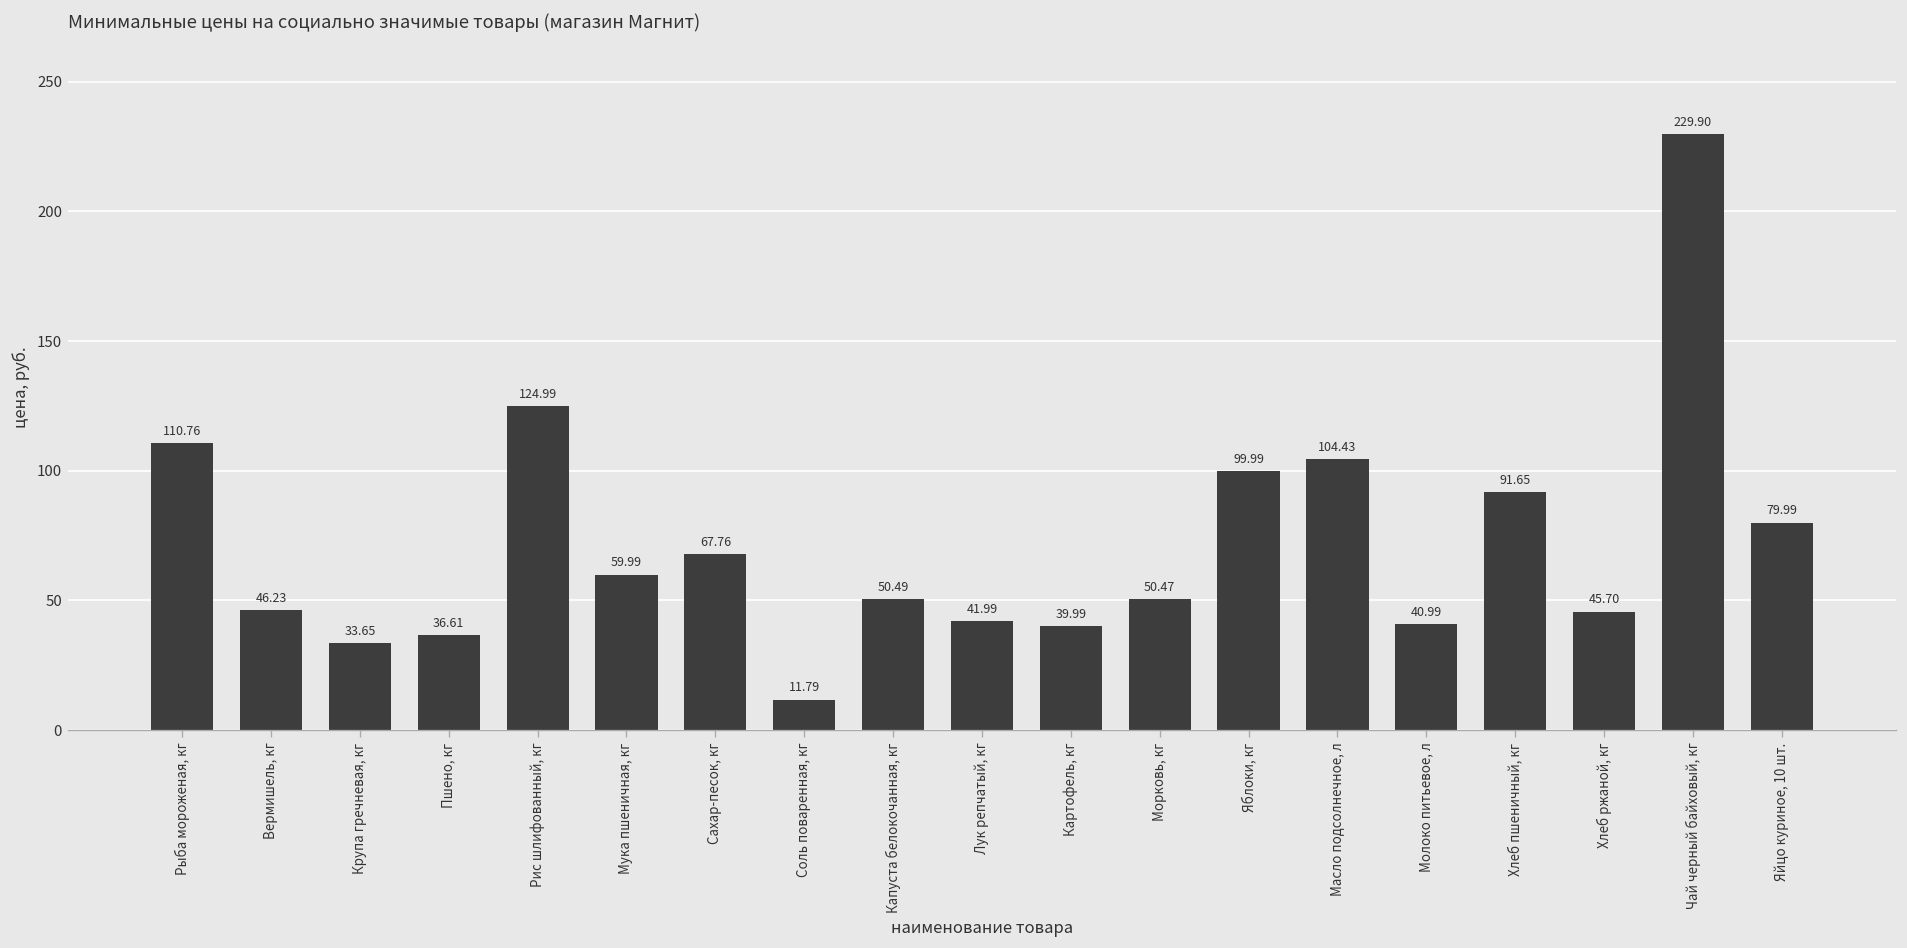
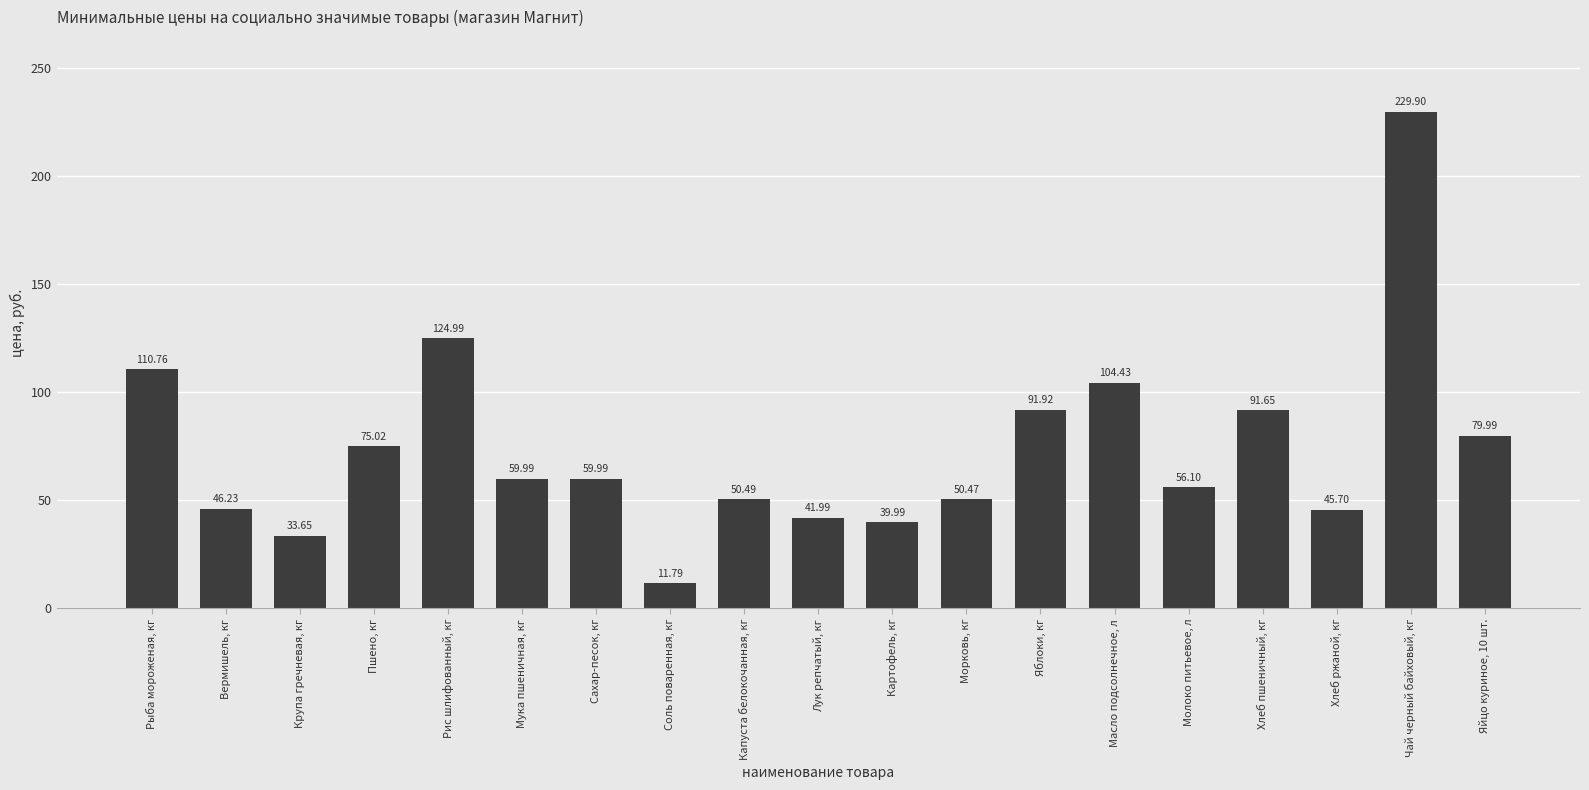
Пшено, кг: 36.61 -> 75.02
Сахар-песок, кг: 67.76 -> 59.99
Яблоки, кг: 99.99 -> 91.92
Молоко питьевое, л: 40.99 -> 56.10
